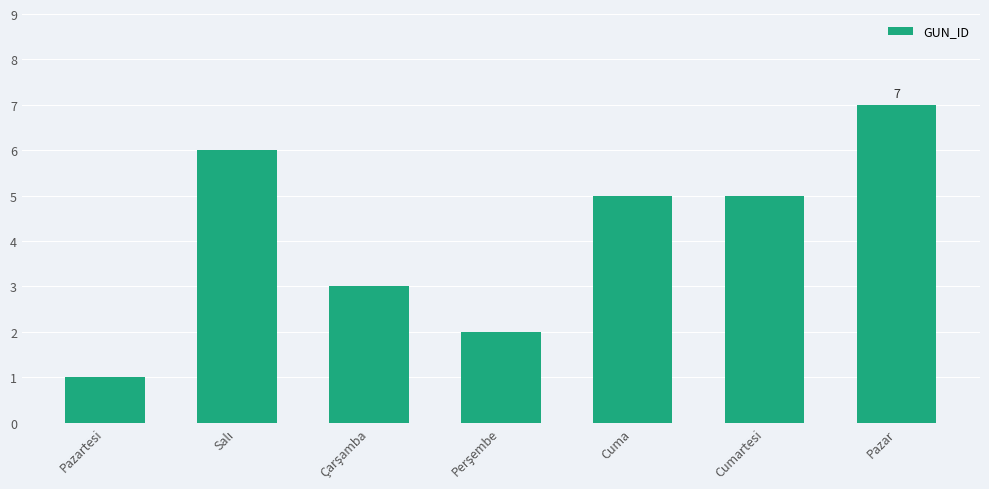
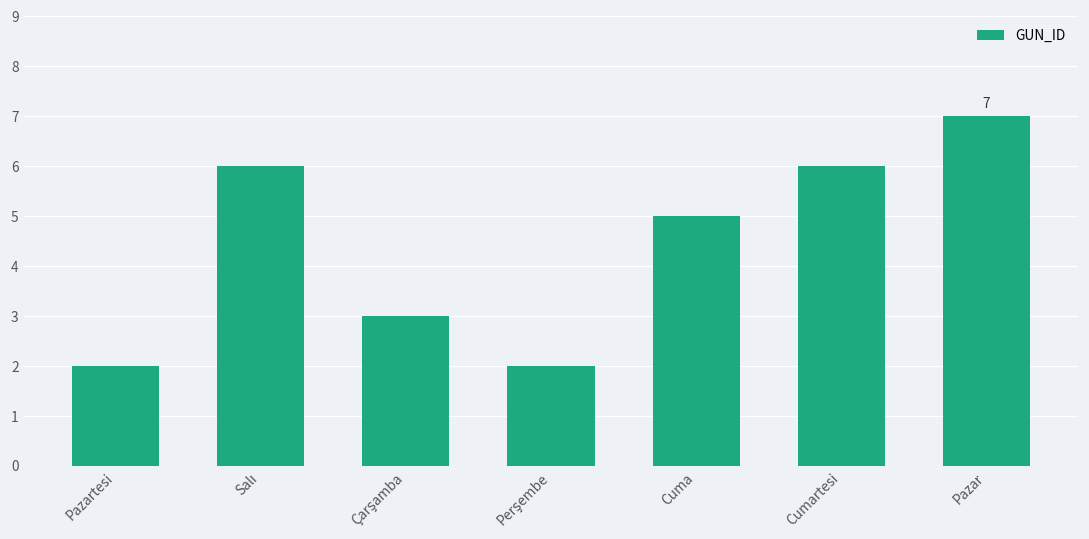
Pazartesi: 1 -> 2
Cumartesi: 5 -> 6
